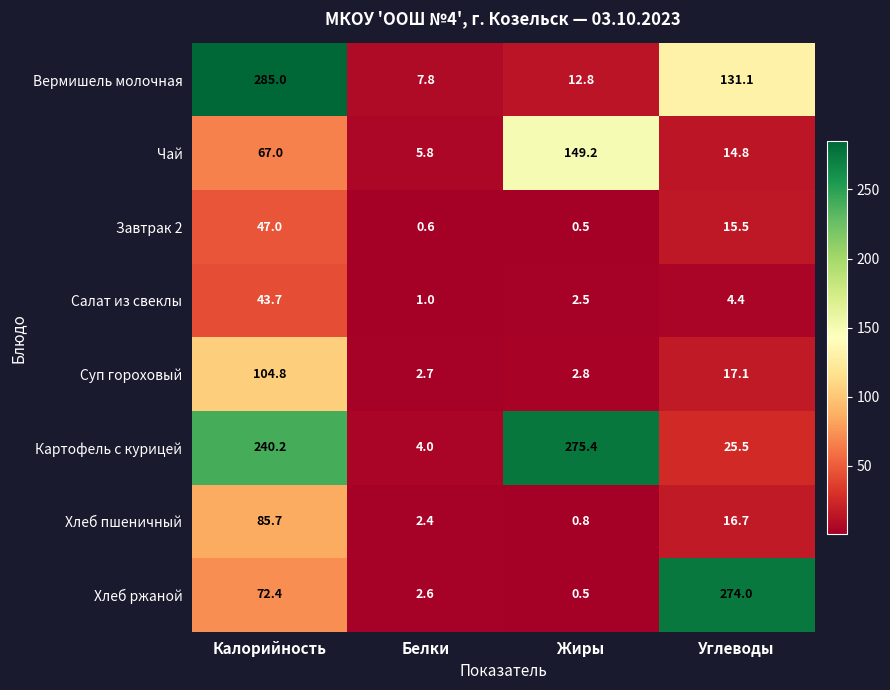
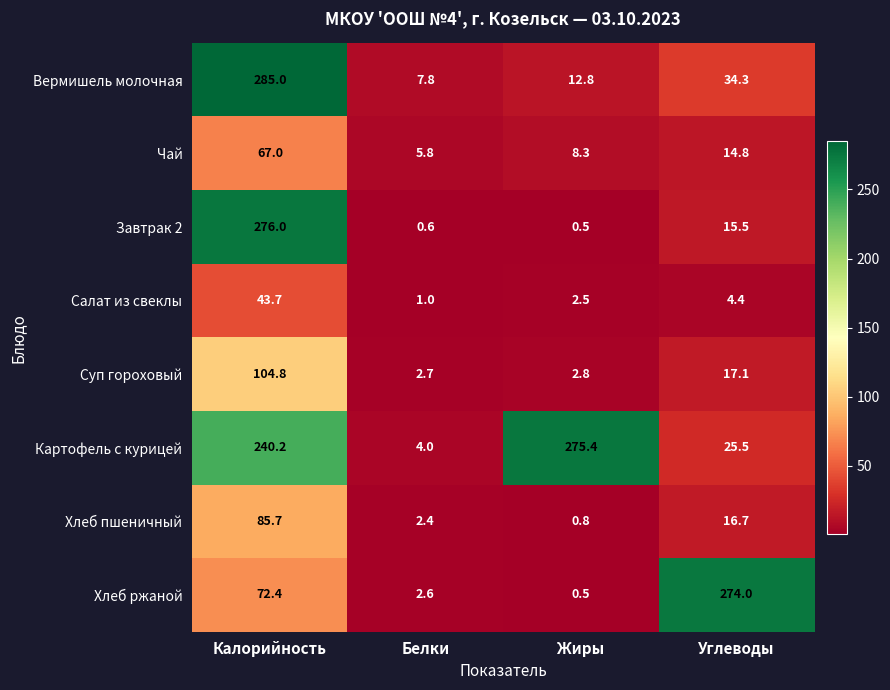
Вермишель молочная, Углеводы: 131.1 -> 34.3
Чай, Жиры: 149.2 -> 8.3
Завтрак 2, Калорийность: 47.0 -> 276.0
